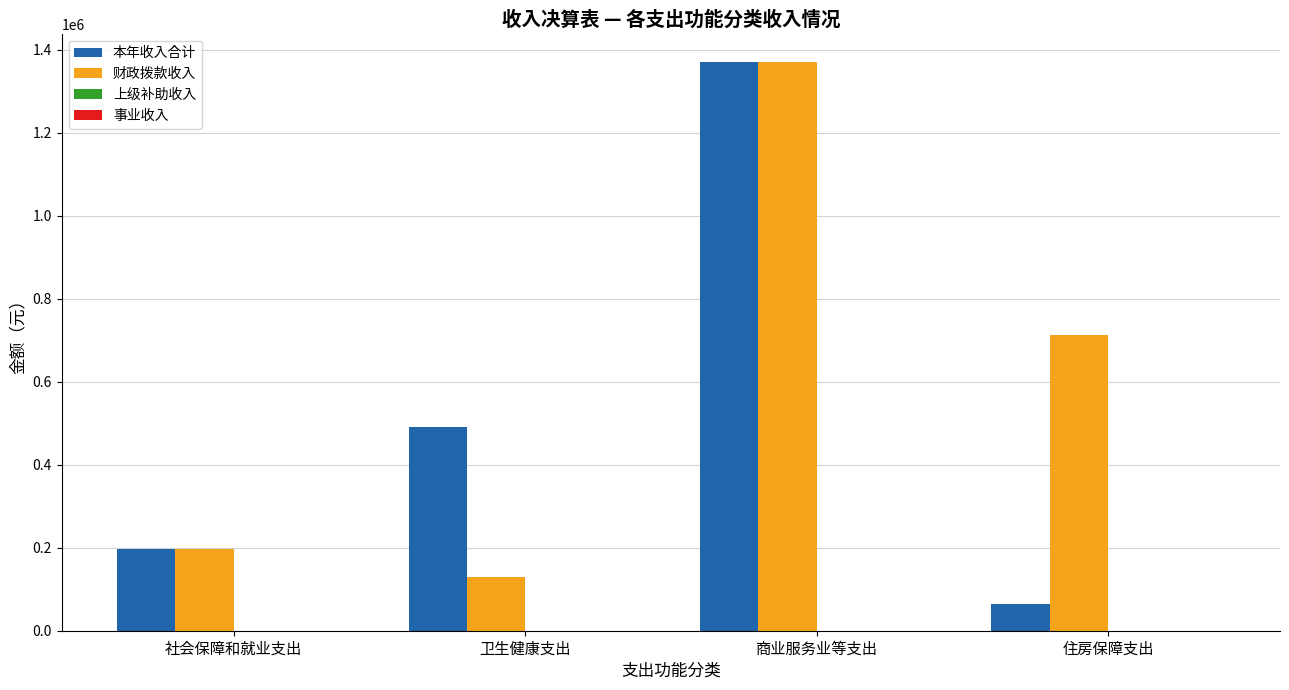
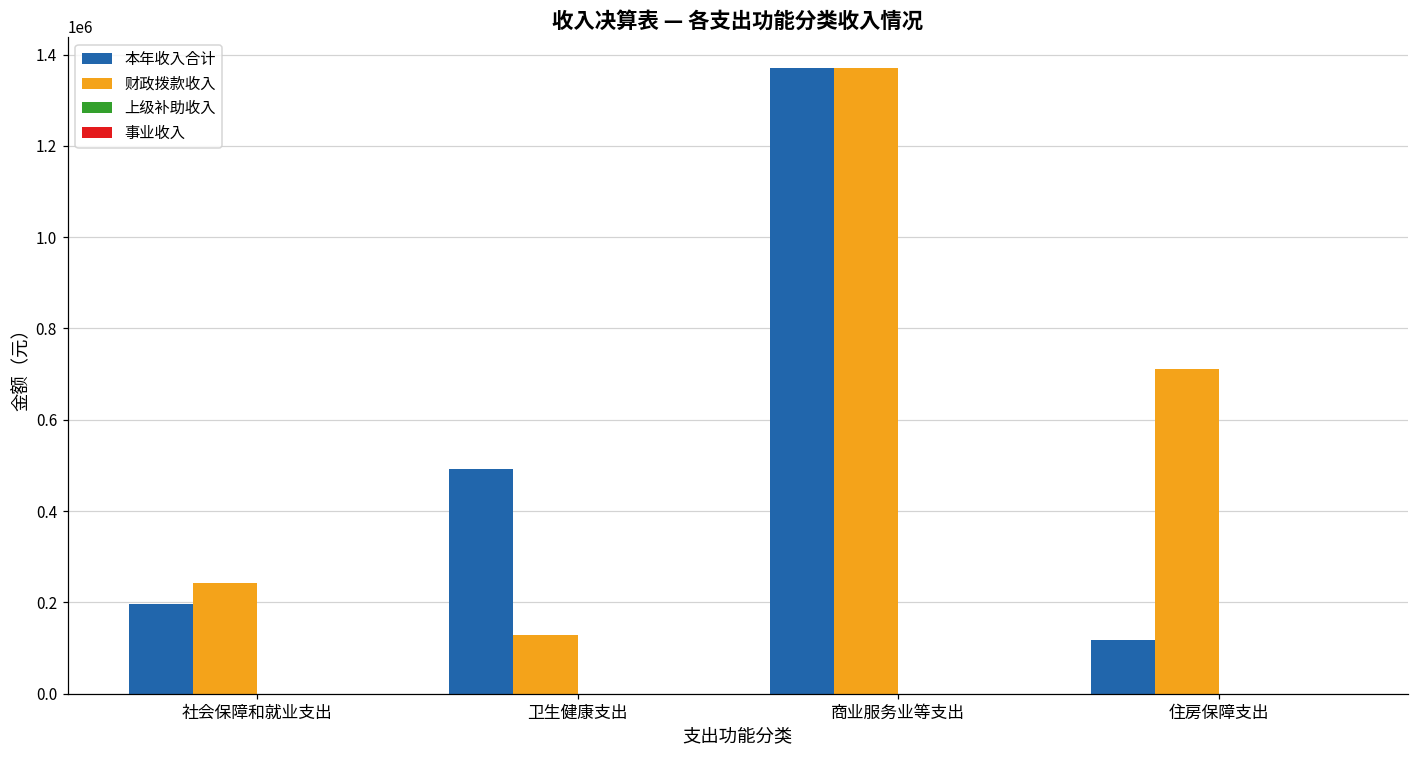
财政拨款收入, 社会保障和就业支出: 200000 -> 240000
本年收入合计, 住房保障支出: 60000 -> 120000
